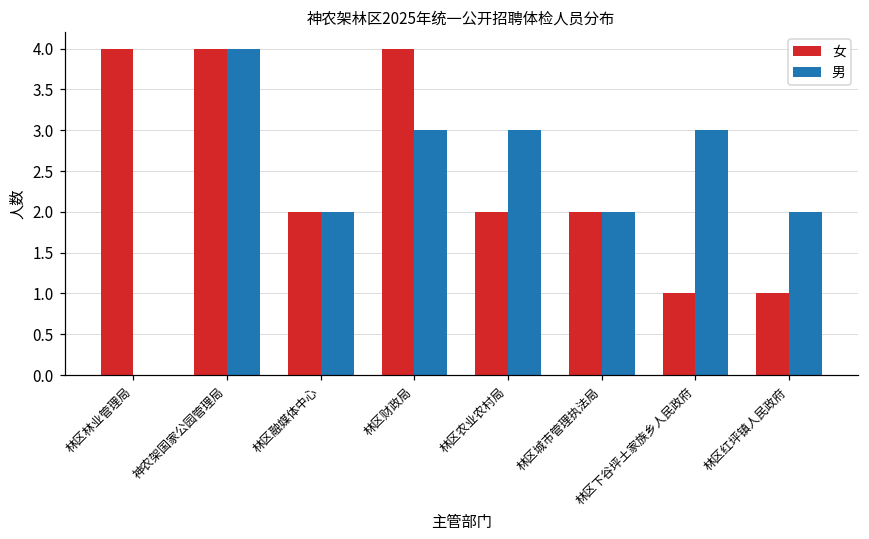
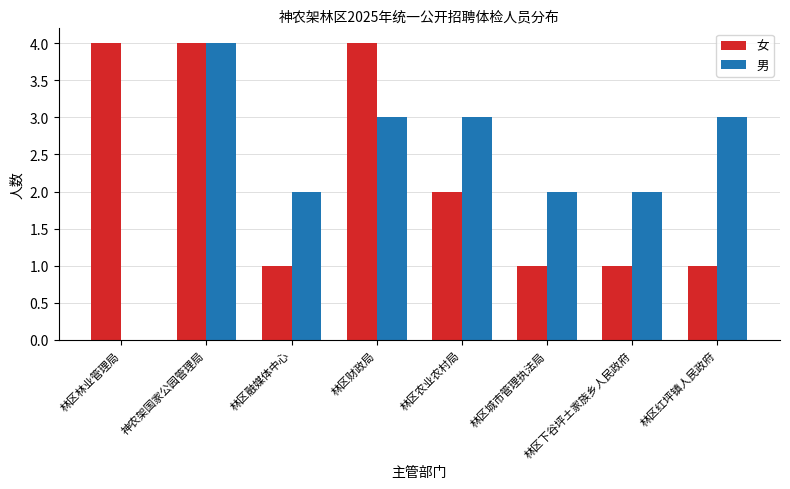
女, 林区融媒体中心: 2 -> 1
女, 林区城市管理执法局: 2 -> 1
男, 林区下谷坪土家族乡人民政府: 3 -> 2
男, 林区红坪镇人民政府: 2 -> 3
